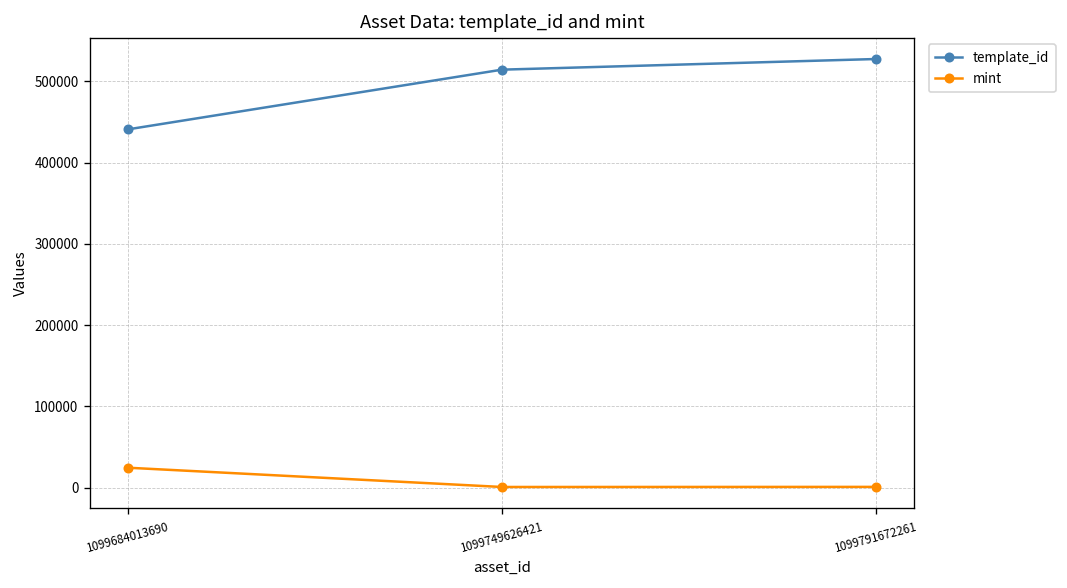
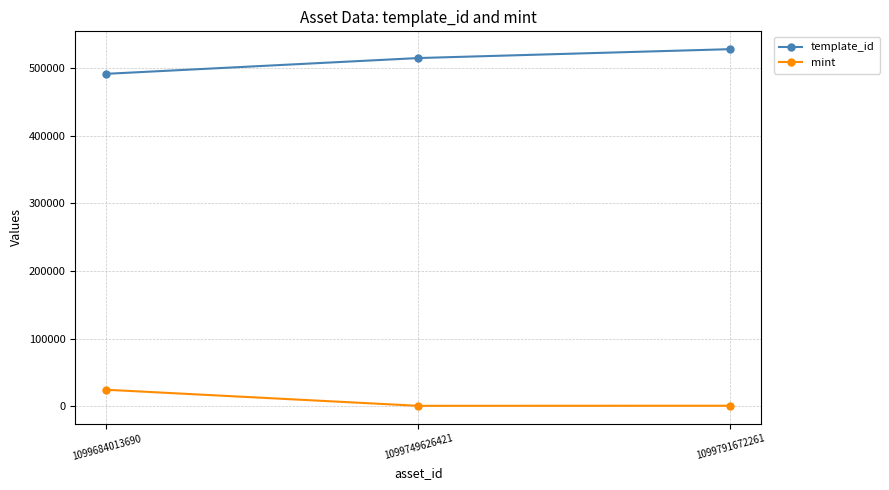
template_id, 1099684013690: 440000 -> 490000
